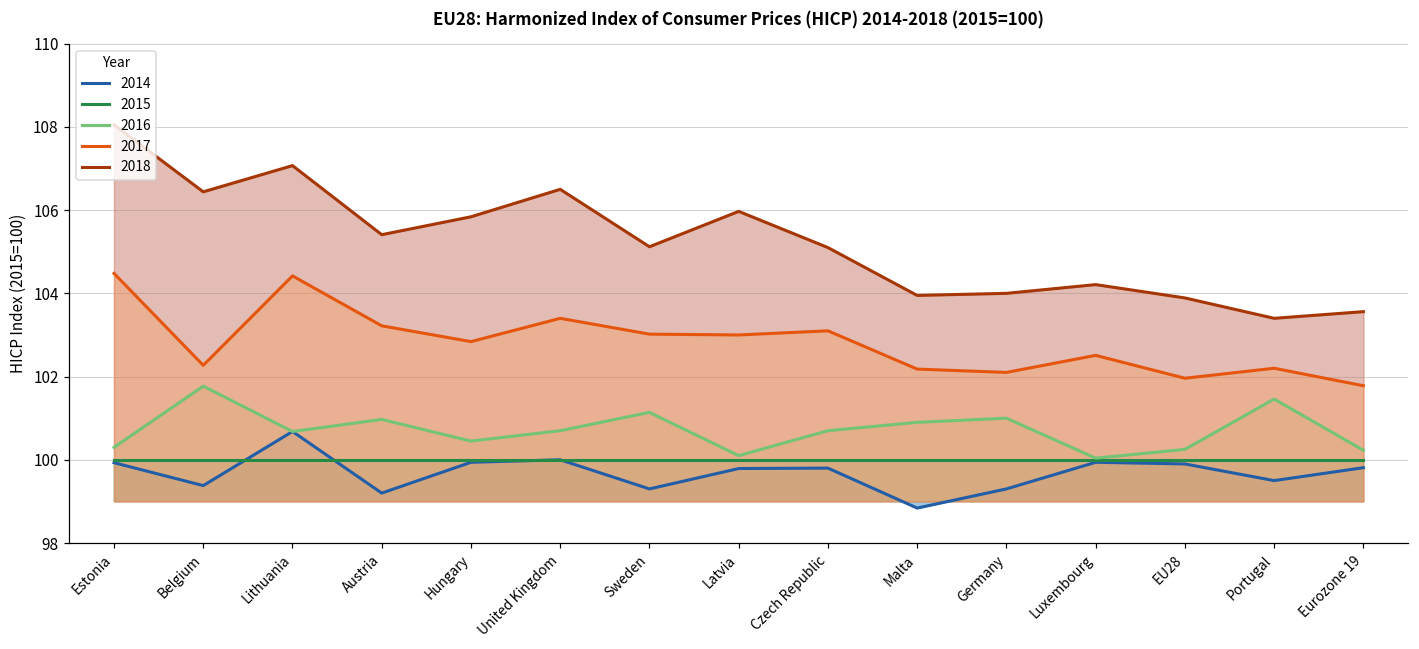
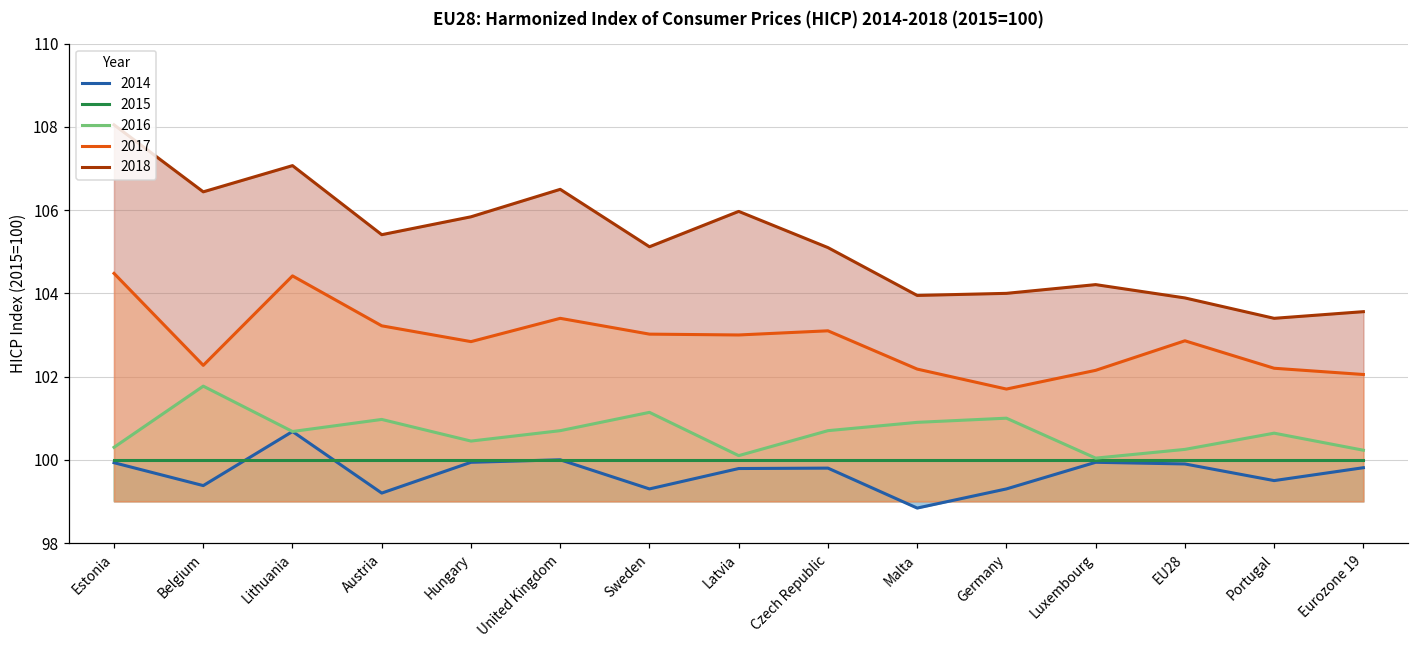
2017, Germany: 102.1 -> 101.7
2017, Luxembourg: 102.5 -> 102.2
2017, EU28: 102.0 -> 102.9
2016, Portugal: 101.5 -> 100.6
2017, Eurozone 19: 101.8 -> 102.1
